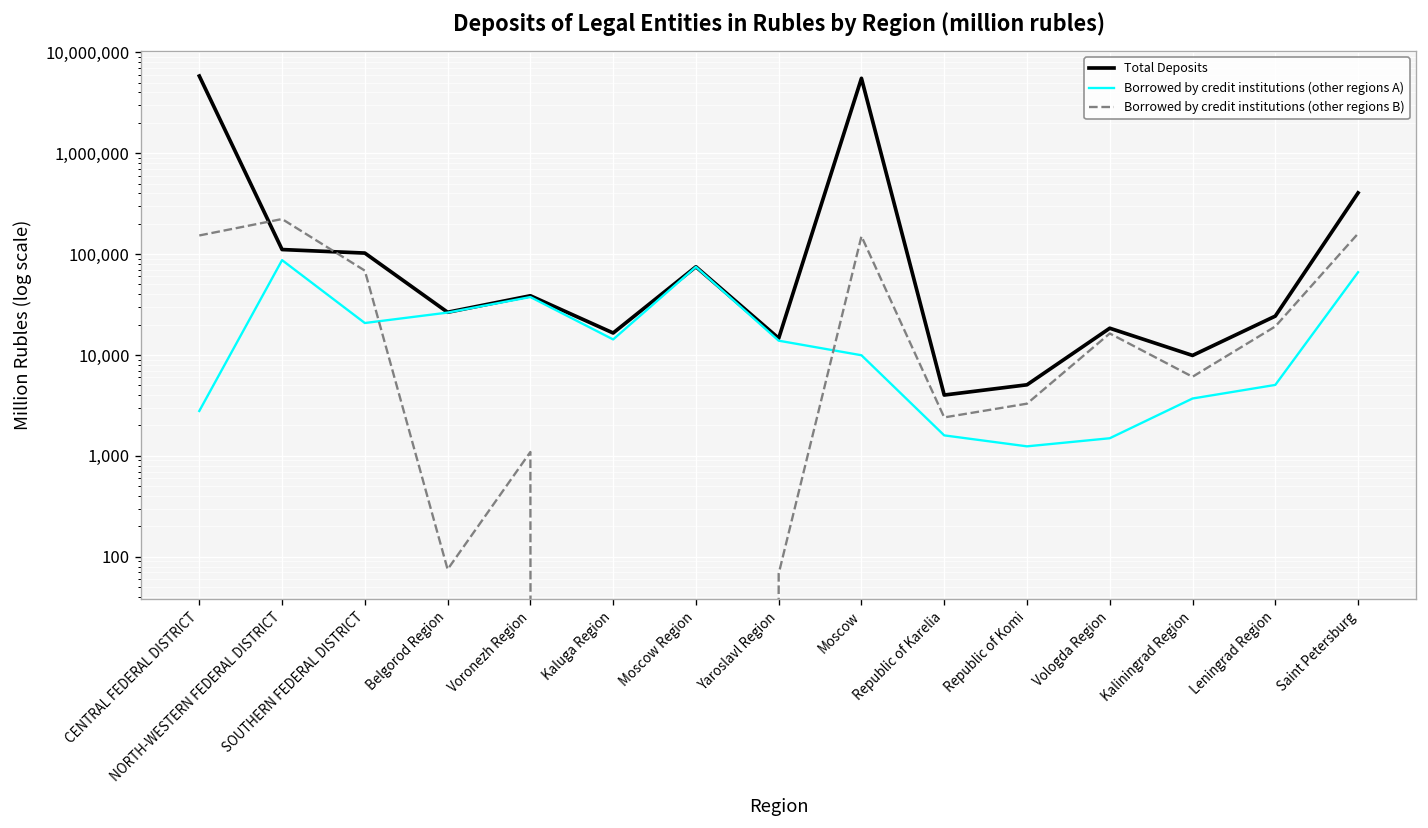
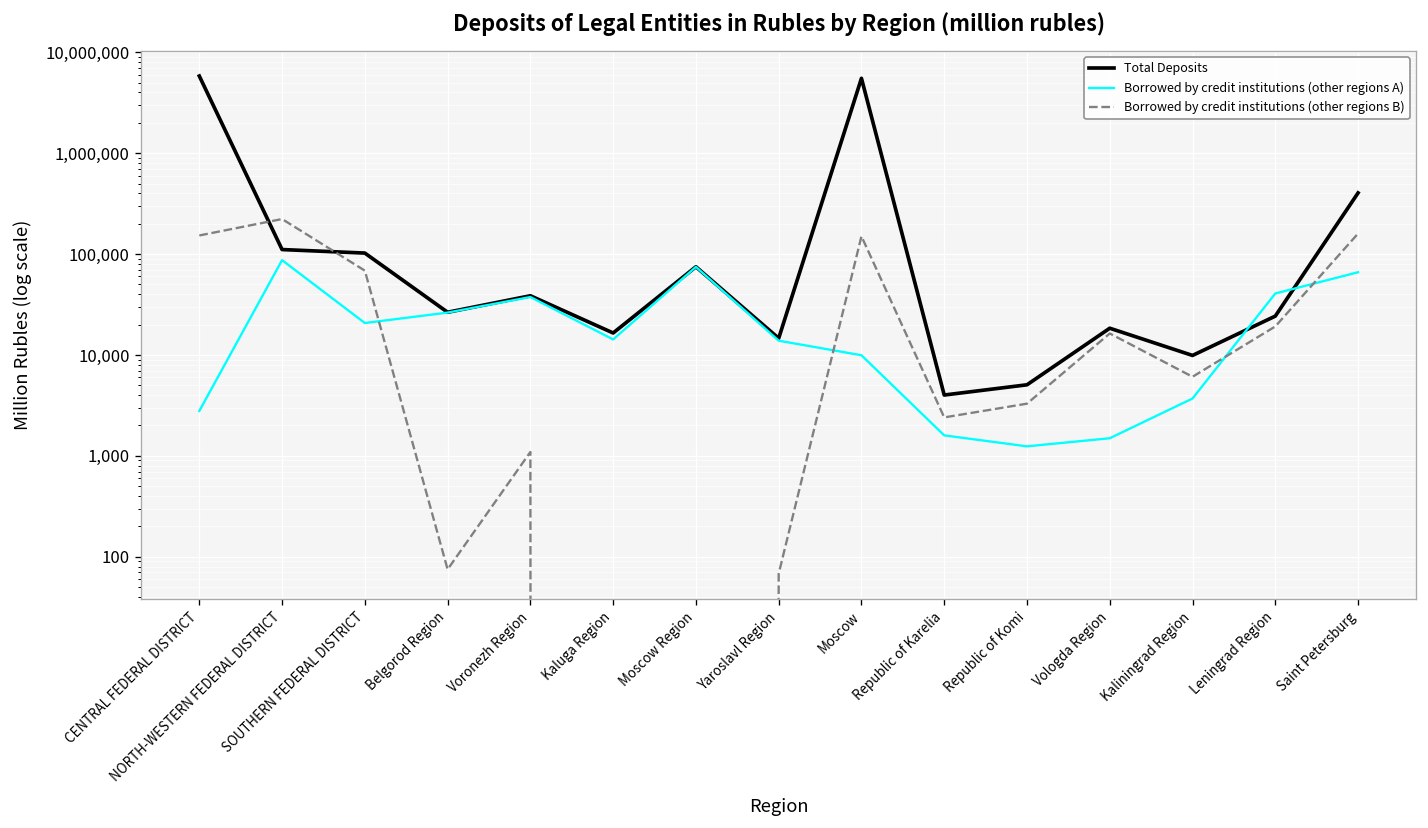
Borrowed by credit institutions (other regions A), Leningrad Region: 5,000 -> 40,000
